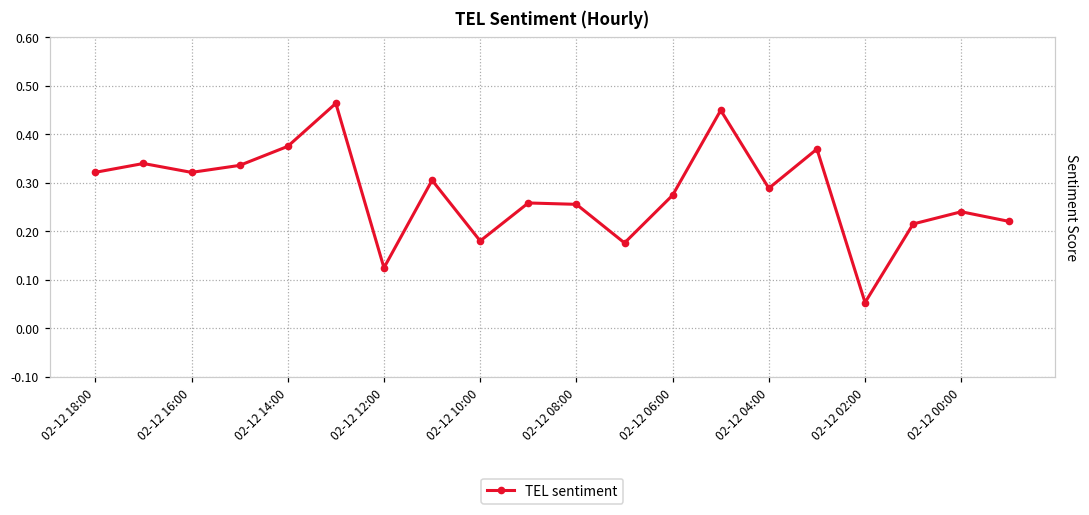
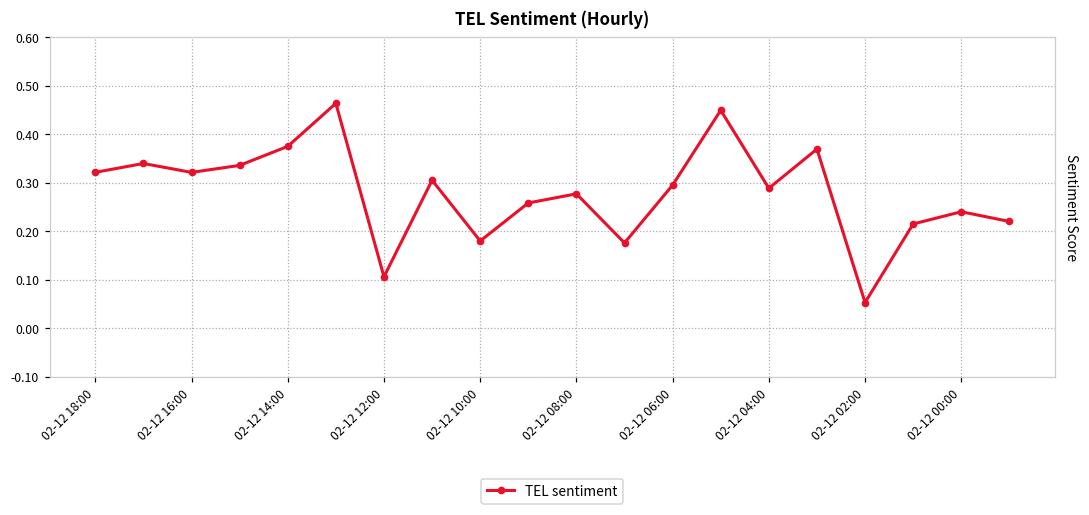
02-12 12:00: 0.12 -> 0.11
02-12 08:00: 0.26 -> 0.28
02-12 06:00: 0.27 -> 0.29
